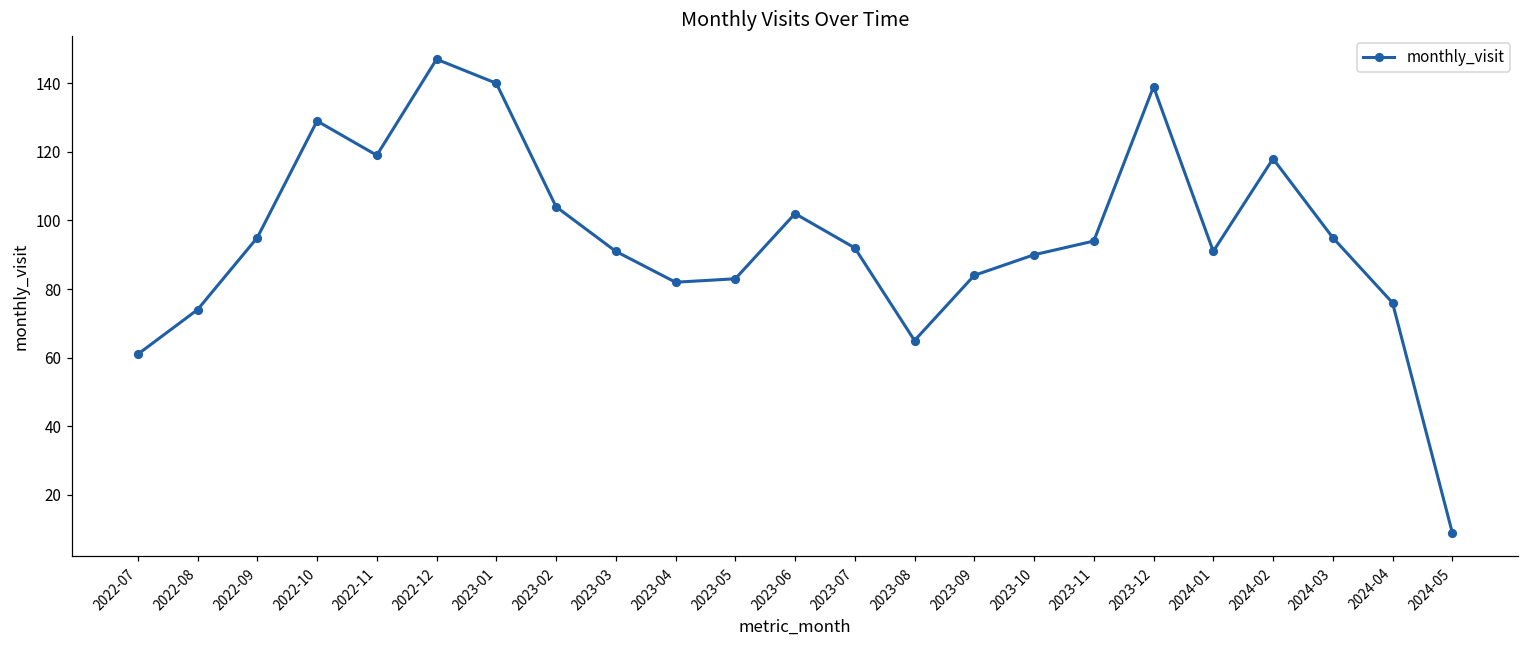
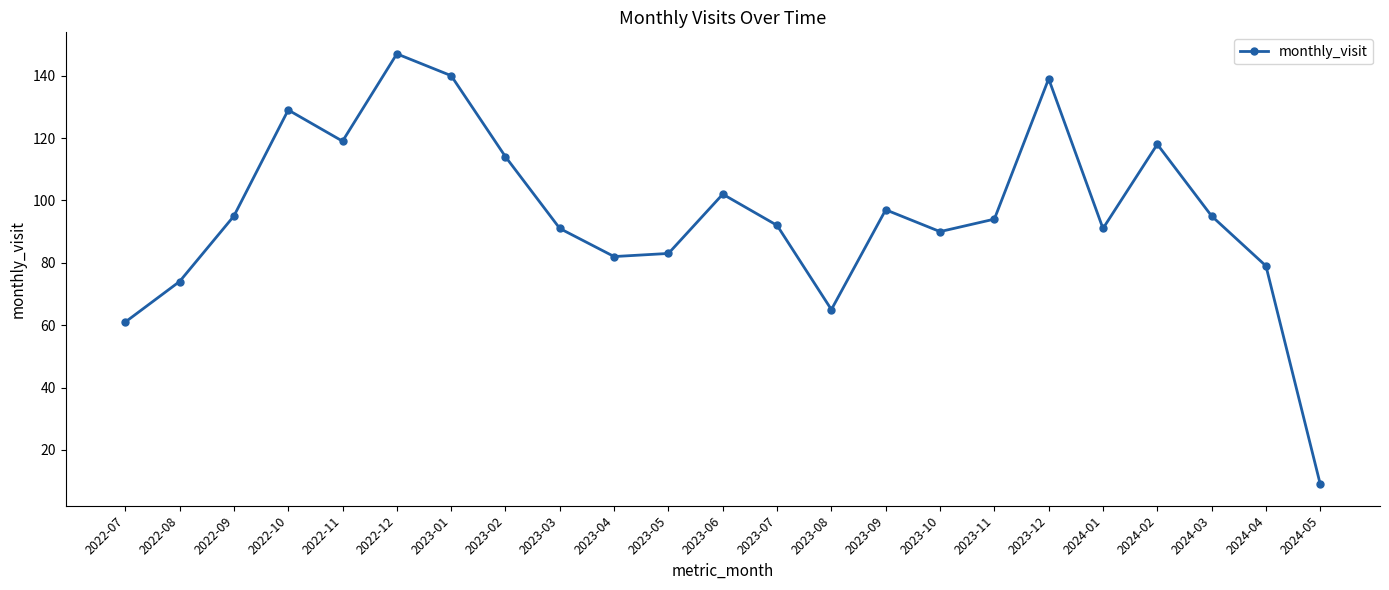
2023-02: 104 -> 114
2023-09: 84 -> 97
2024-04: 76 -> 79
